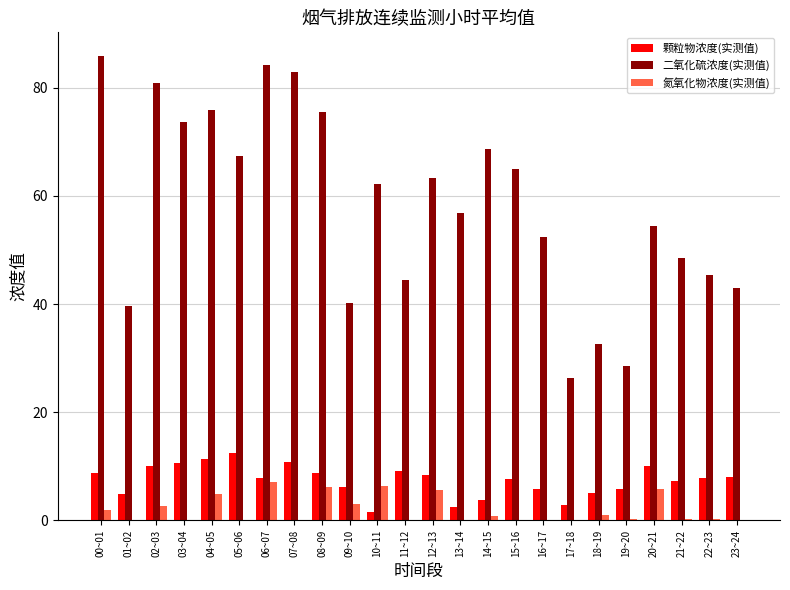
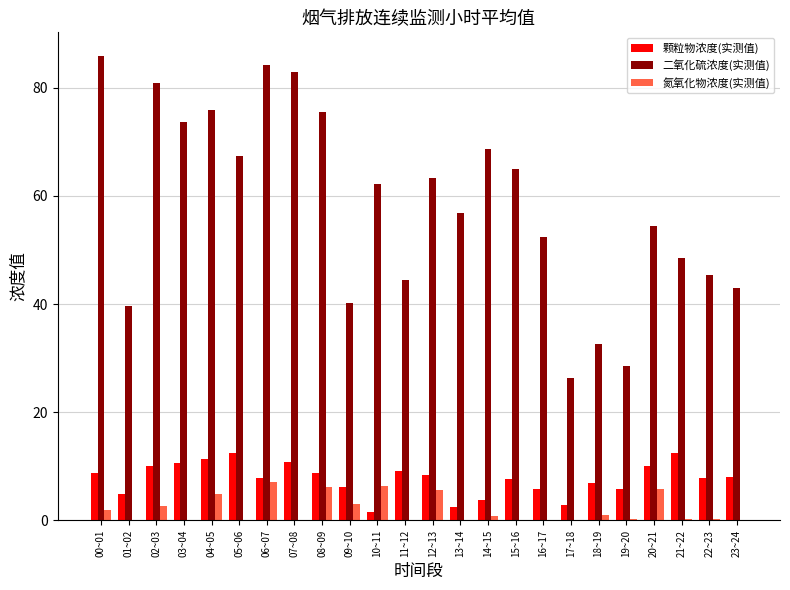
颗粒物浓度(实测值), 18~19: 5 -> 7
颗粒物浓度(实测值), 21~22: 7 -> 12
